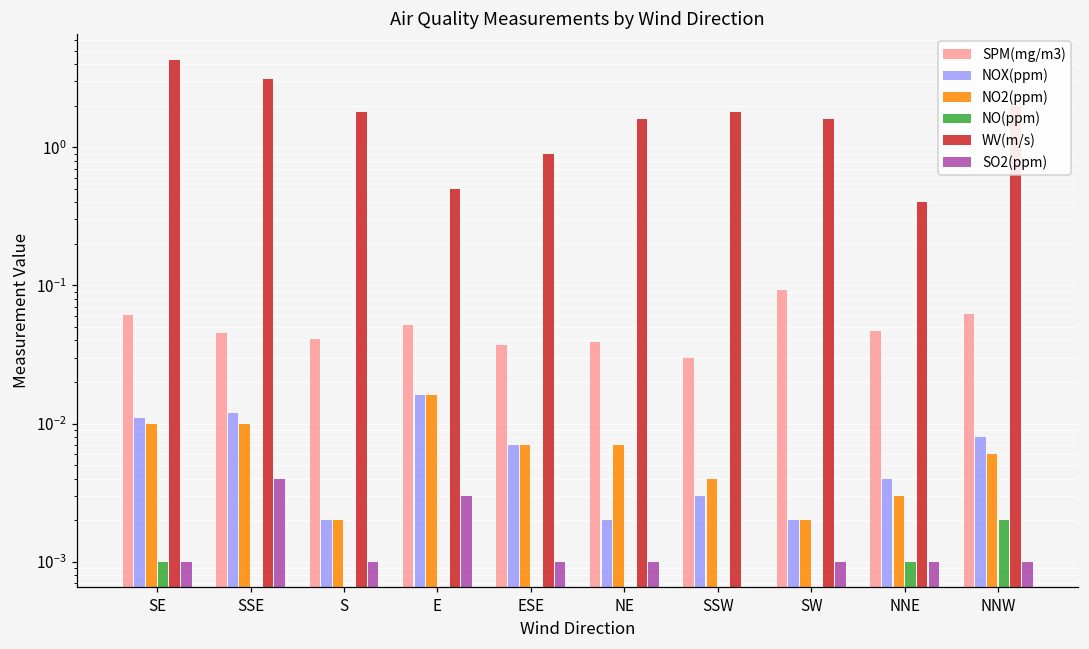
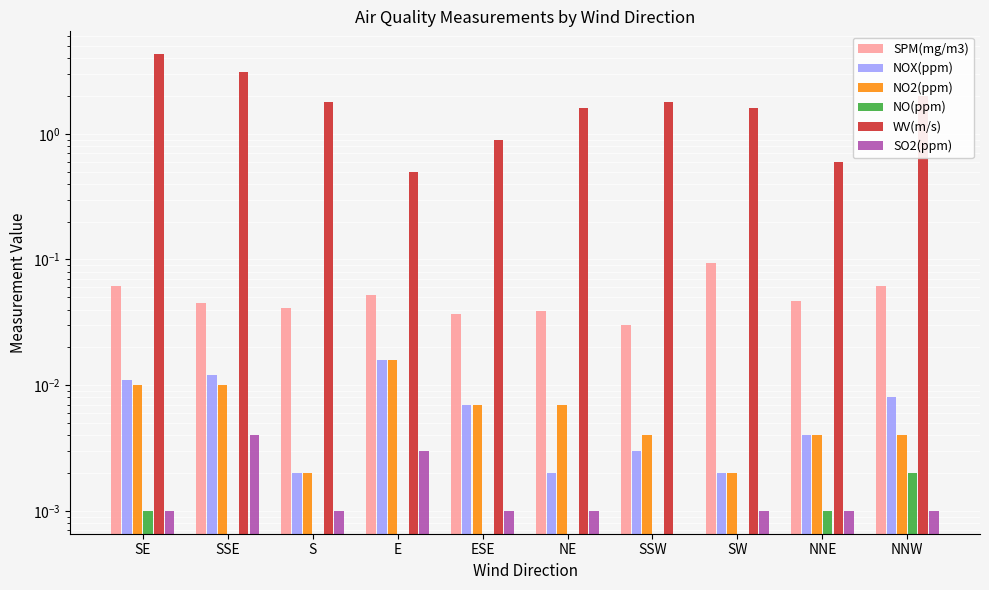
NO2(ppm), NNE: 0.003 -> 0.004
WV(m/s), NNE: 0.4 -> 0.6
NO2(ppm), NNW: 0.006 -> 0.004
